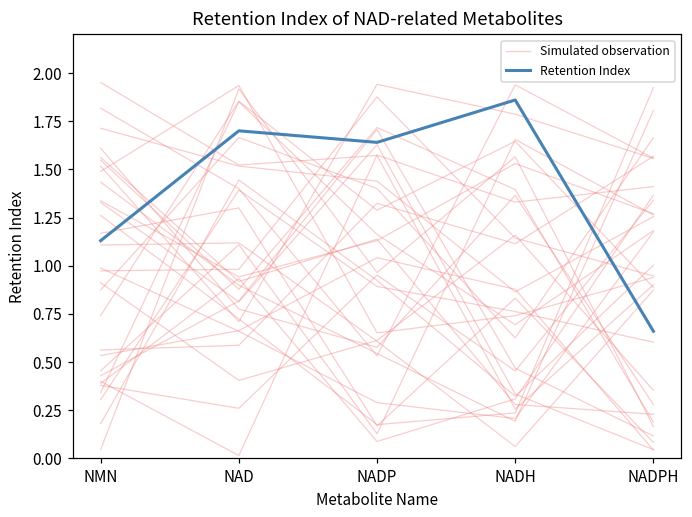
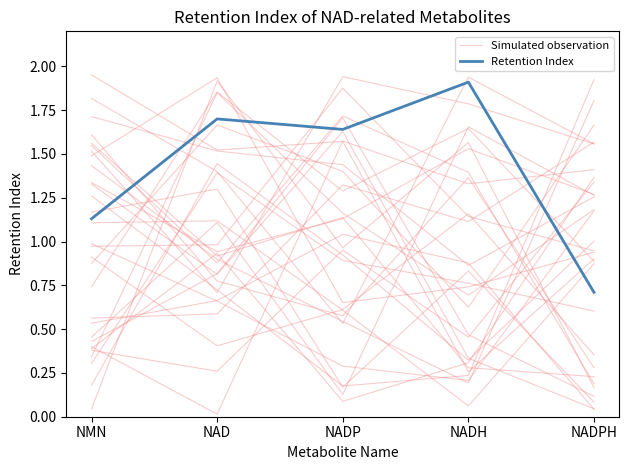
Retention Index, NADH: 1.86 -> 1.91
Retention Index, NADPH: 0.66 -> 0.71
